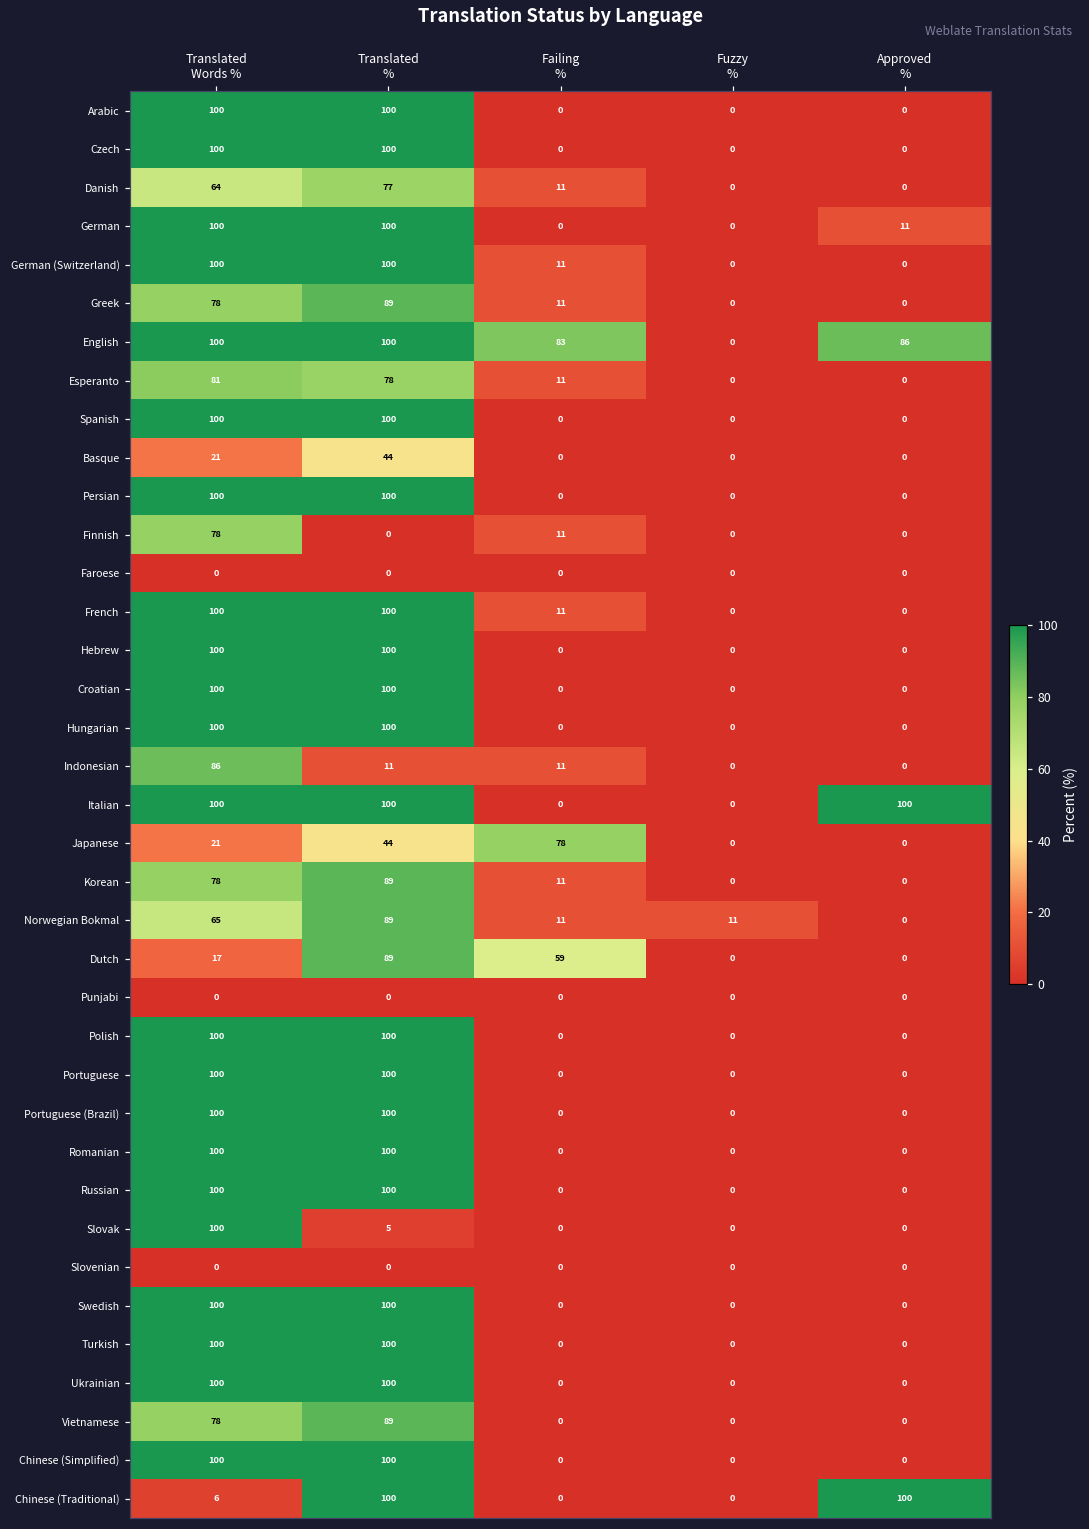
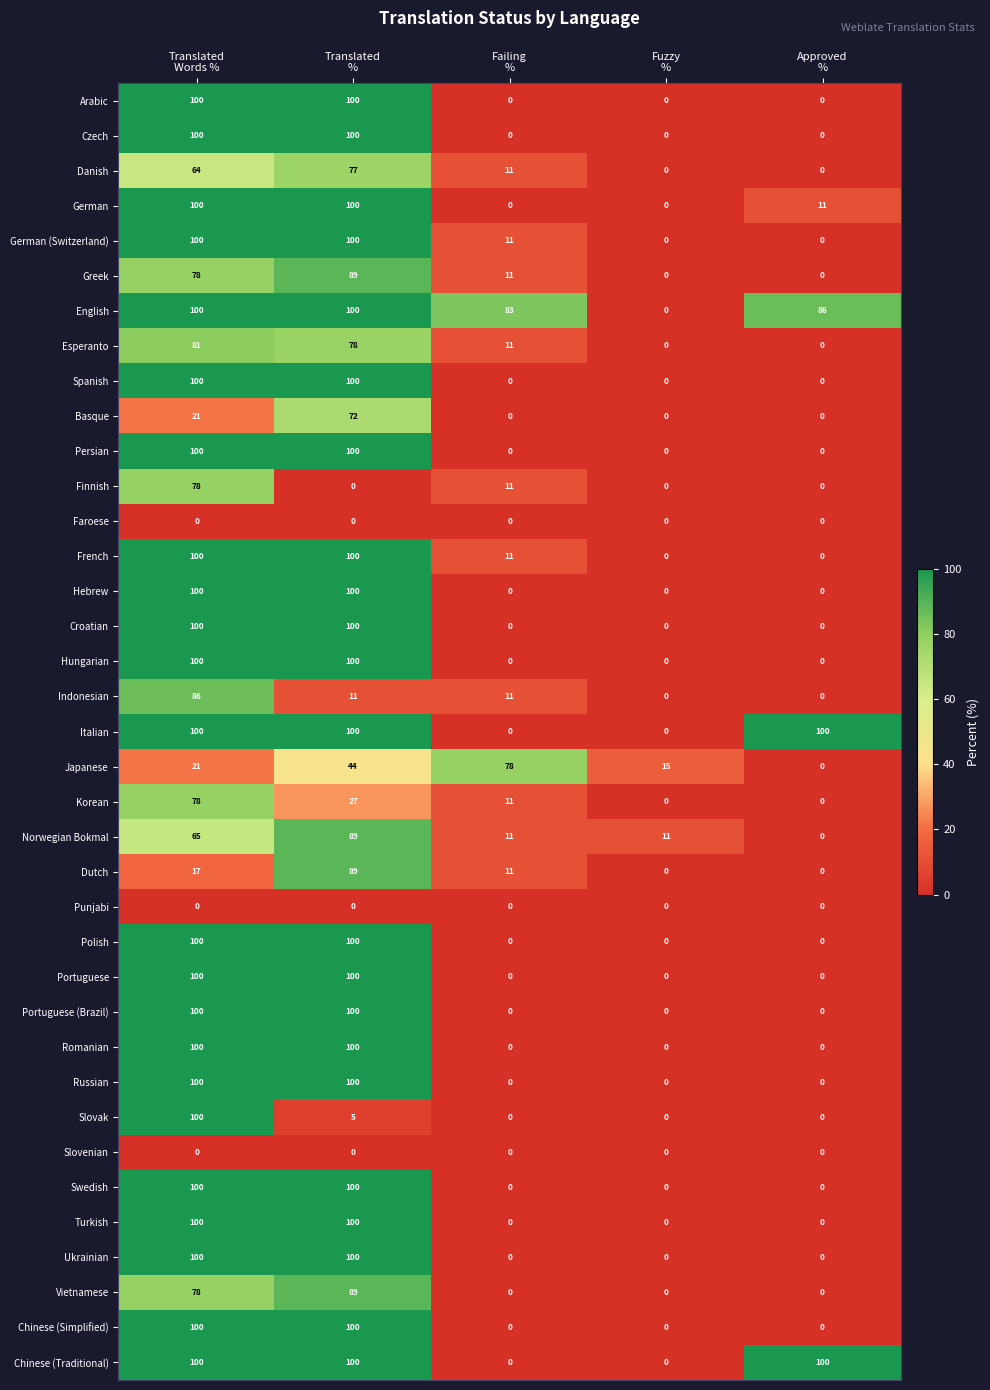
Basque, Translated %: 44 -> 72
Japanese, Fuzzy %: 0 -> 15
Korean, Translated %: 89 -> 27
Dutch, Failing %: 59 -> 11
Chinese (Traditional), Translated Words %: 6 -> 100
